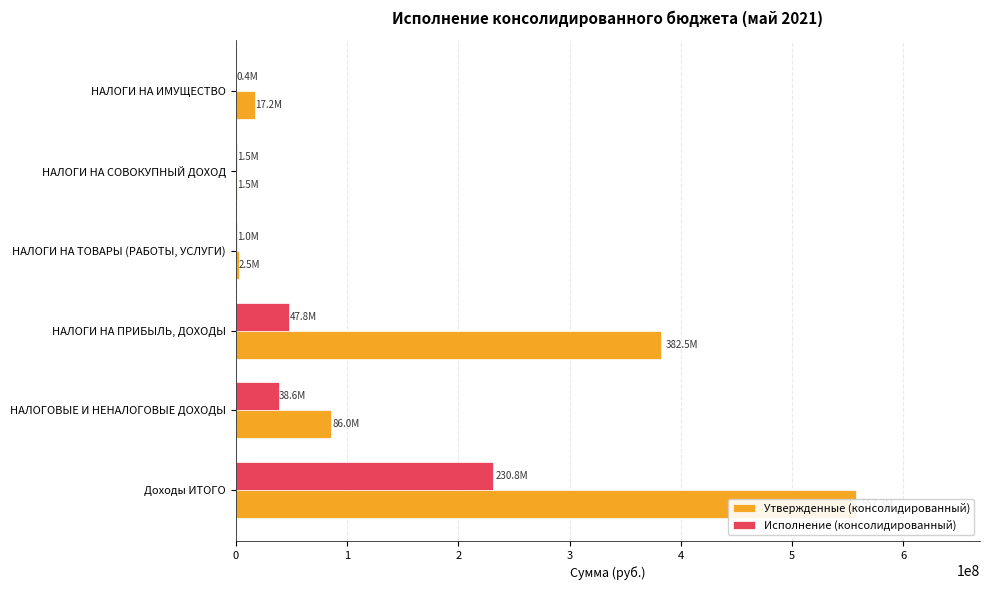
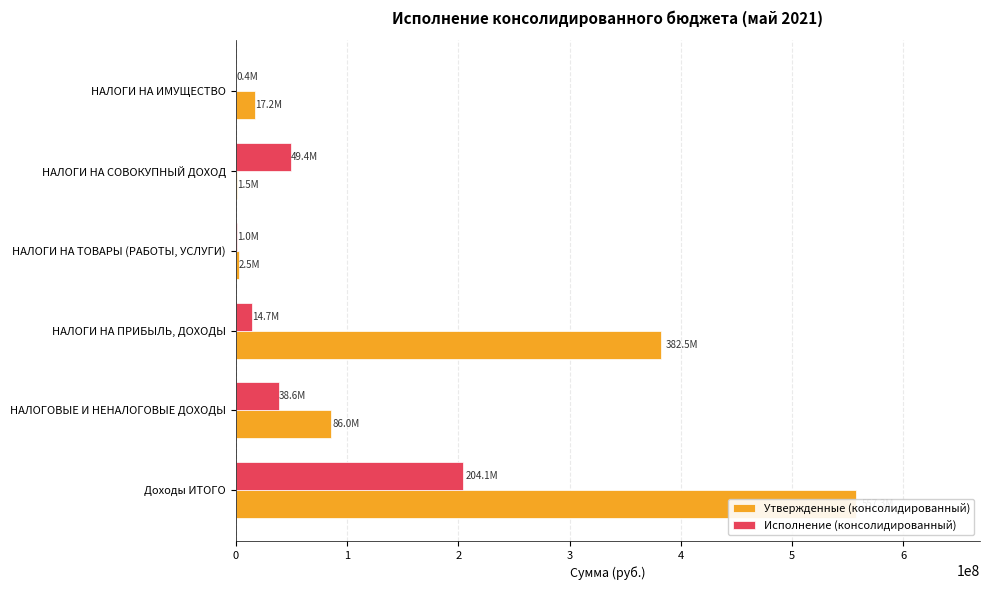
Исполнение (консолидированный), НАЛОГИ НА СОВОКУПНЫЙ ДОХОД: 1.5M -> 49.4M
Исполнение (консолидированный), НАЛОГИ НА ПРИБЫЛЬ, ДОХОДЫ: 47.8M -> 14.7M
Исполнение (консолидированный), Доходы ИТОГО: 230.8M -> 204.1M
